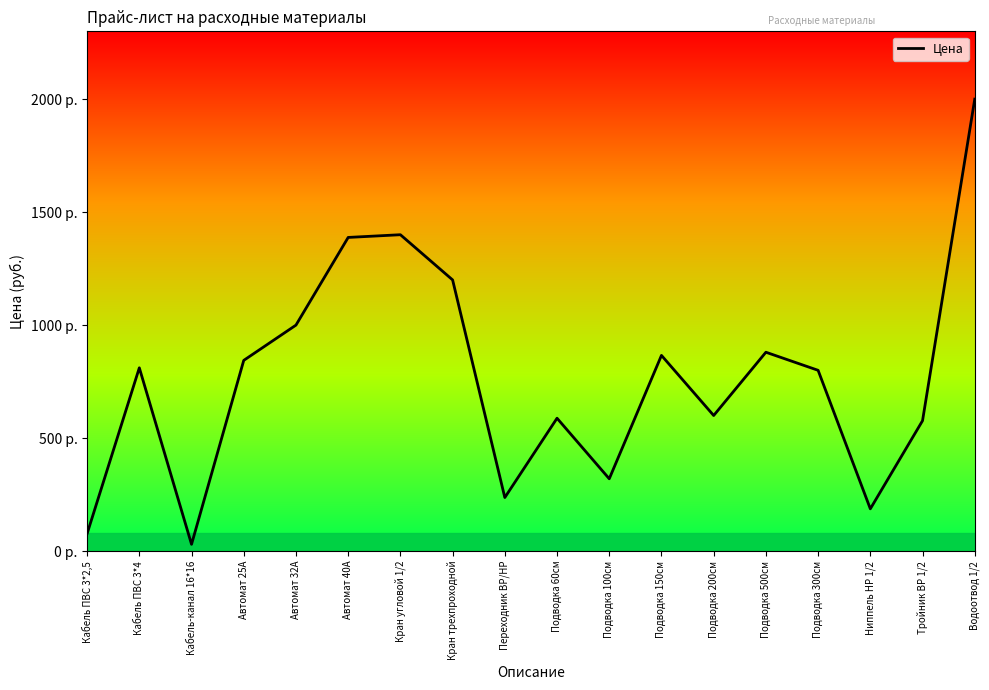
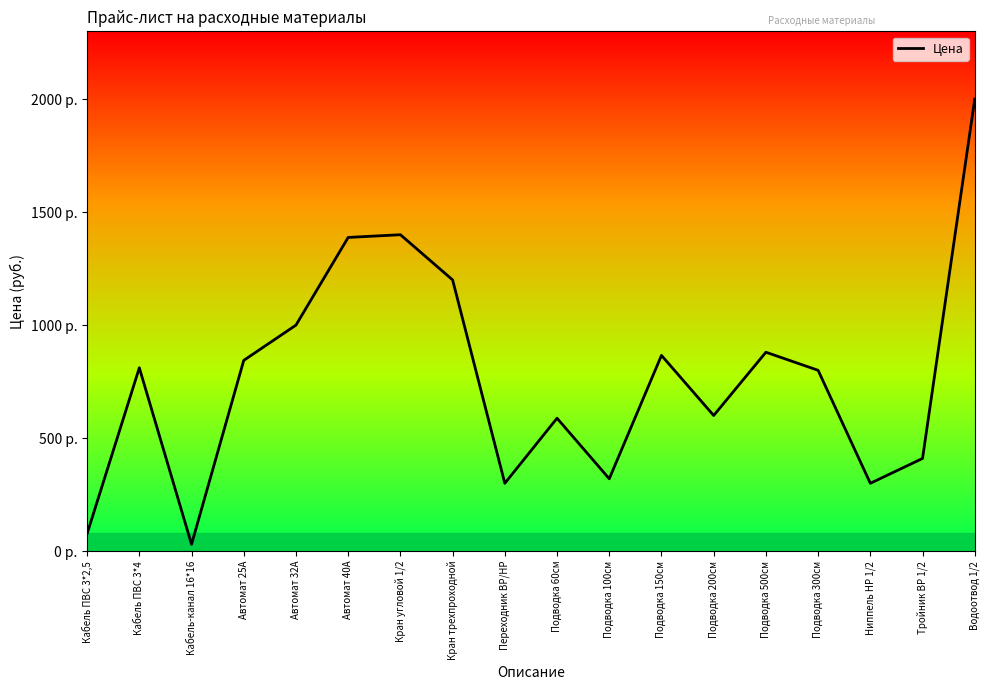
Переходник ВР/НР: 240 р. -> 300 р.
Ниппель НР 1/2: 190 р. -> 300 р.
Тройник ВР 1/2: 580 р. -> 410 р.
